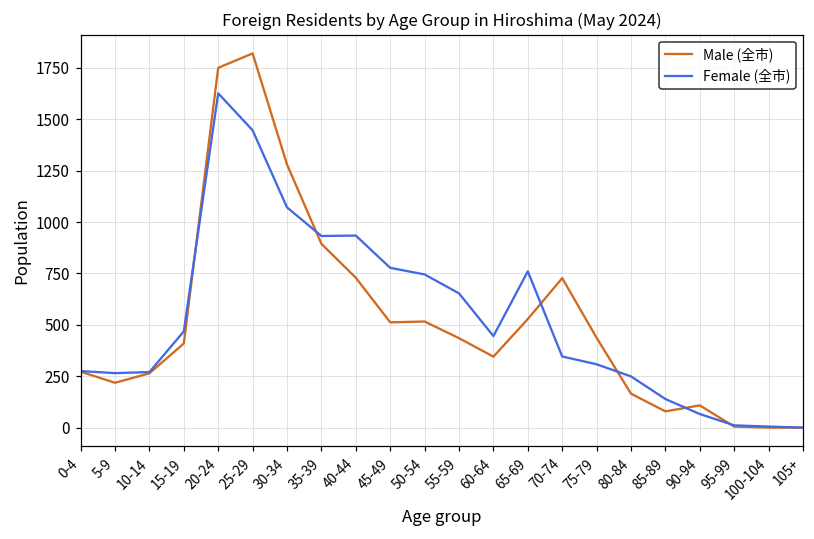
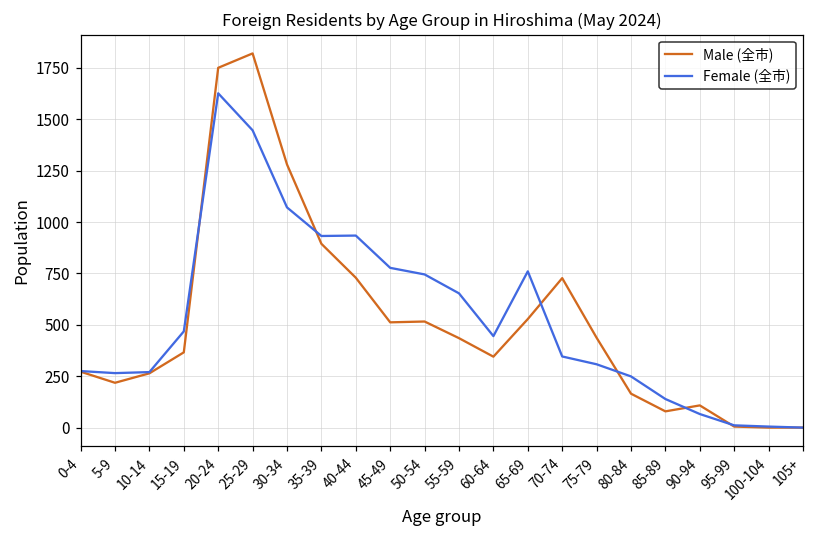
Male (全市), 15-19: 410 -> 370
